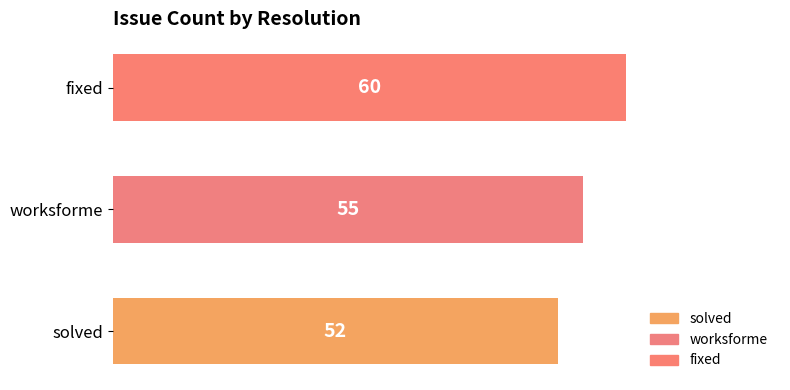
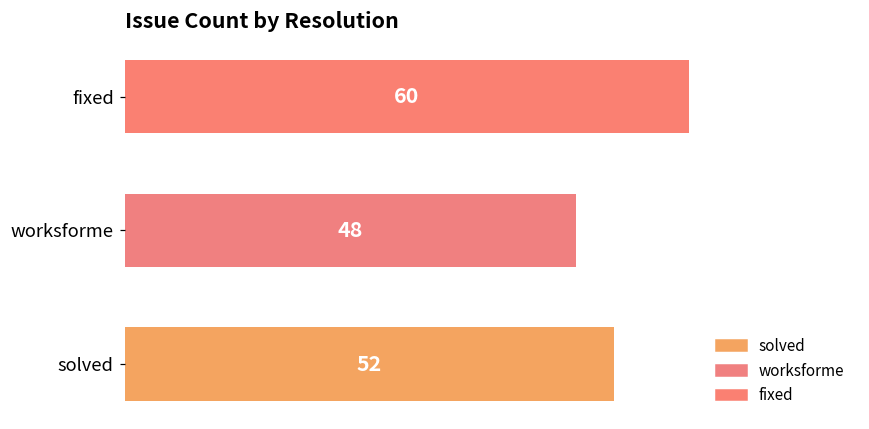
worksforme: 55 -> 48
